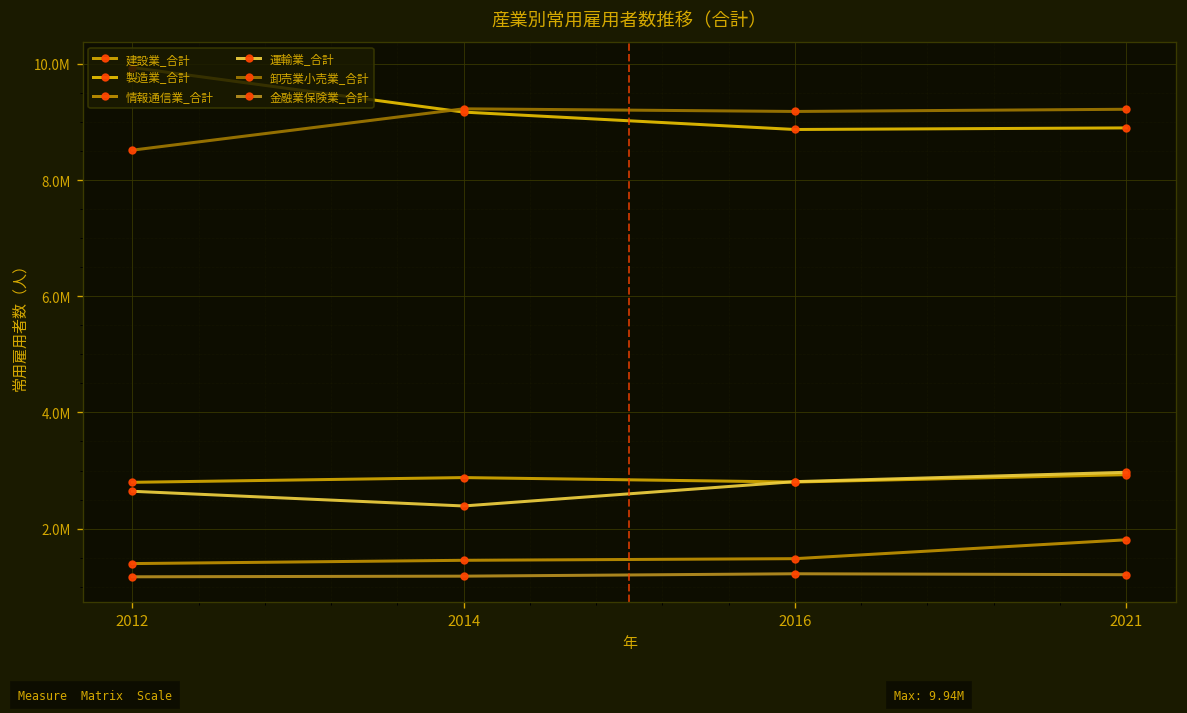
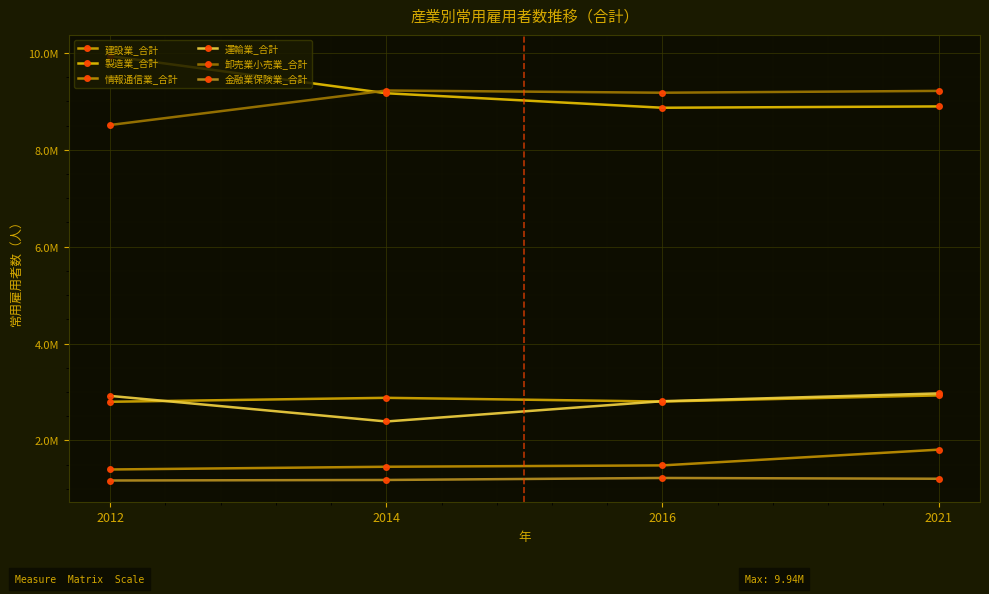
運輸業_合計, 2012: 2600000 -> 2900000
